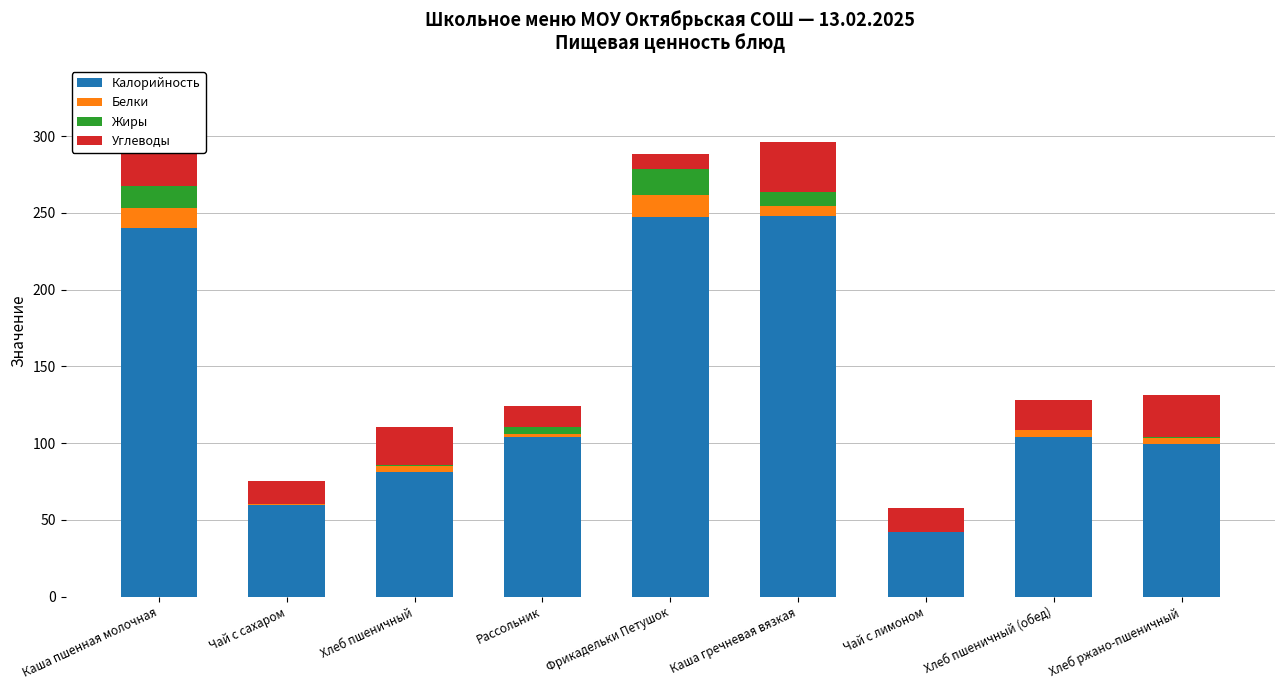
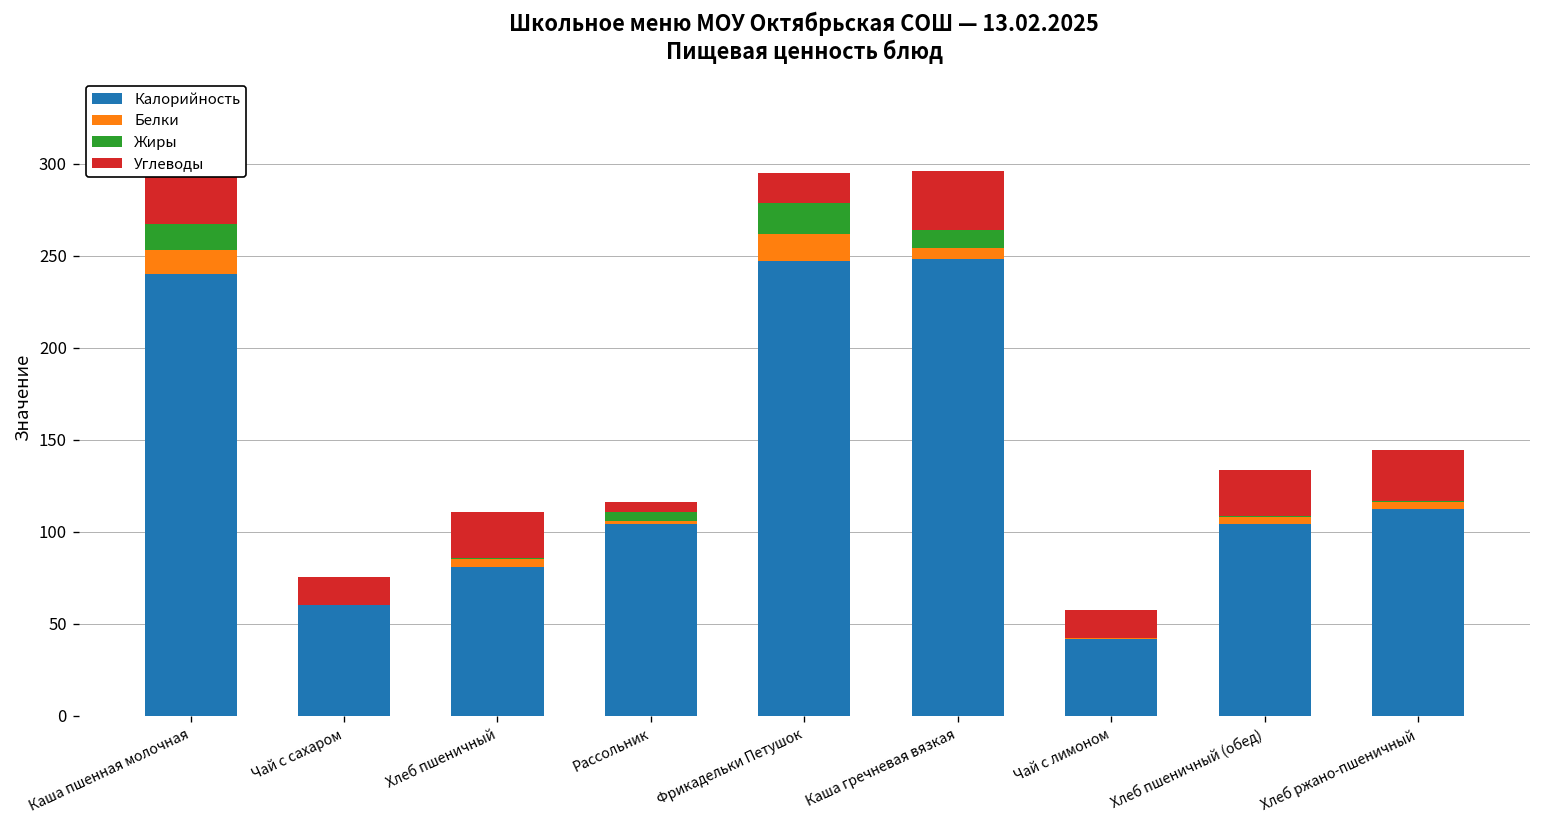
Углеводы, Рассольник: 14 -> 6
Углеводы, Фрикадельки Петушок: 10 -> 16
Углеводы, Хлеб пшеничный (обед): 19 -> 25
Калорийность, Хлеб ржано-пшеничный: 100 -> 113
